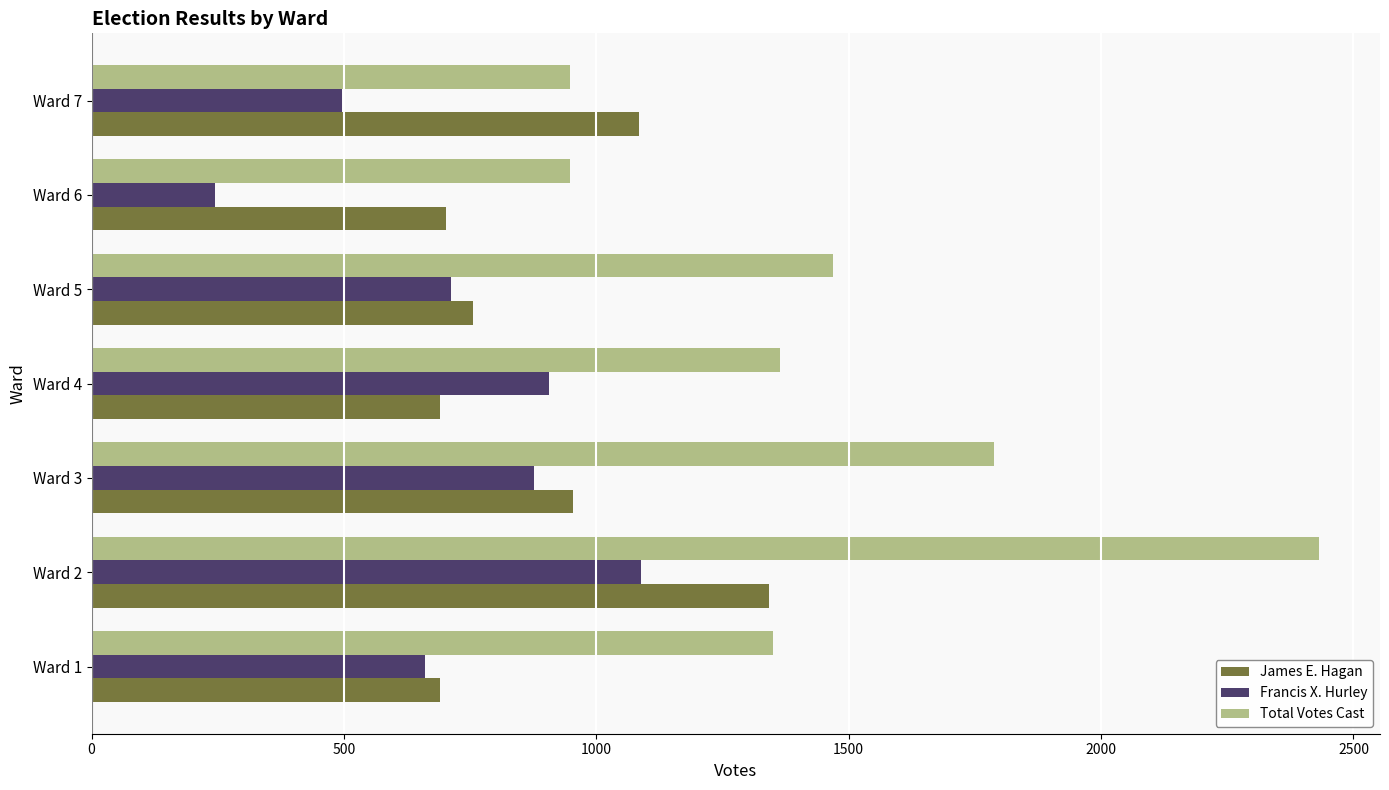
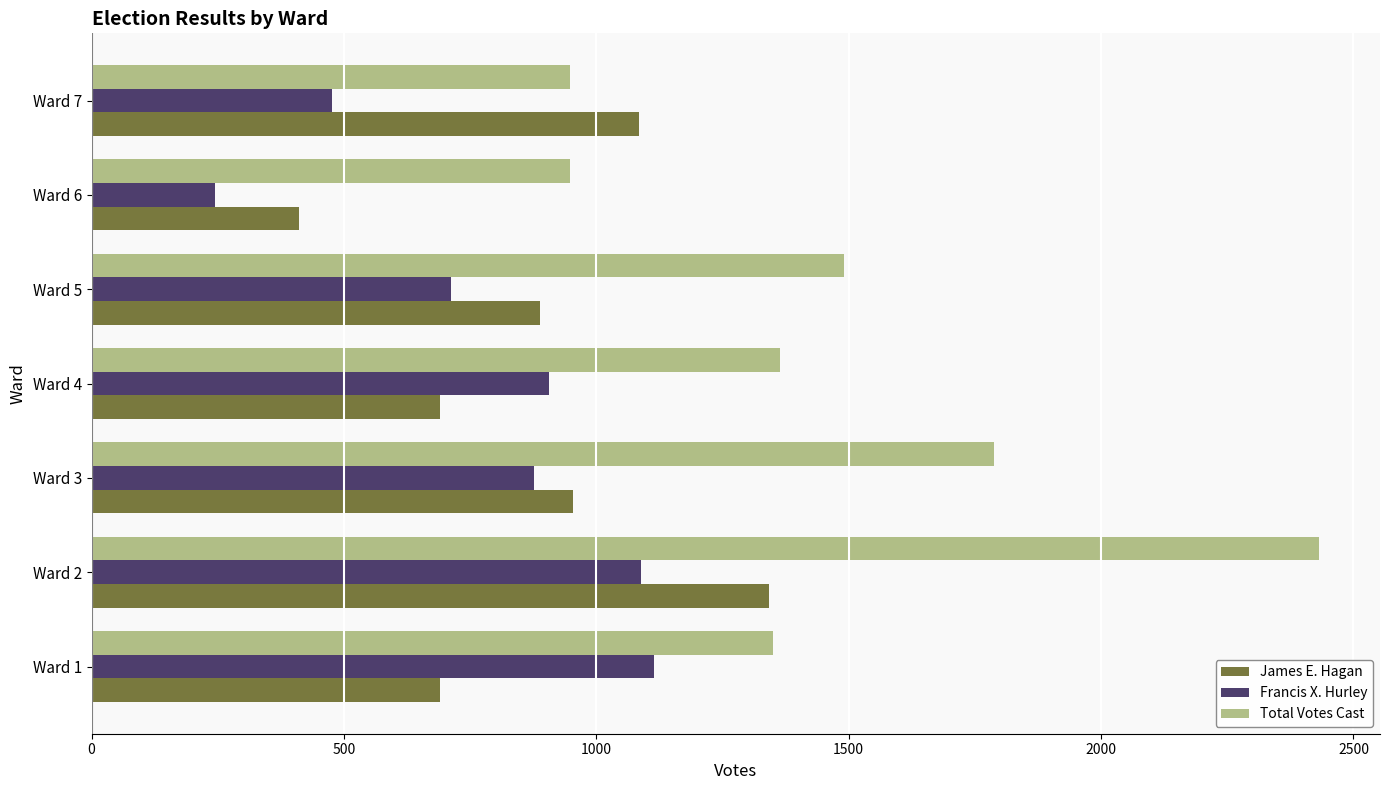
Francis X. Hurley, Ward 7: 500 -> 480
James E. Hagan, Ward 6: 700 -> 410
Total Votes Cast, Ward 5: 1470 -> 1490
James E. Hagan, Ward 5: 760 -> 890
Francis X. Hurley, Ward 1: 660 -> 1110
